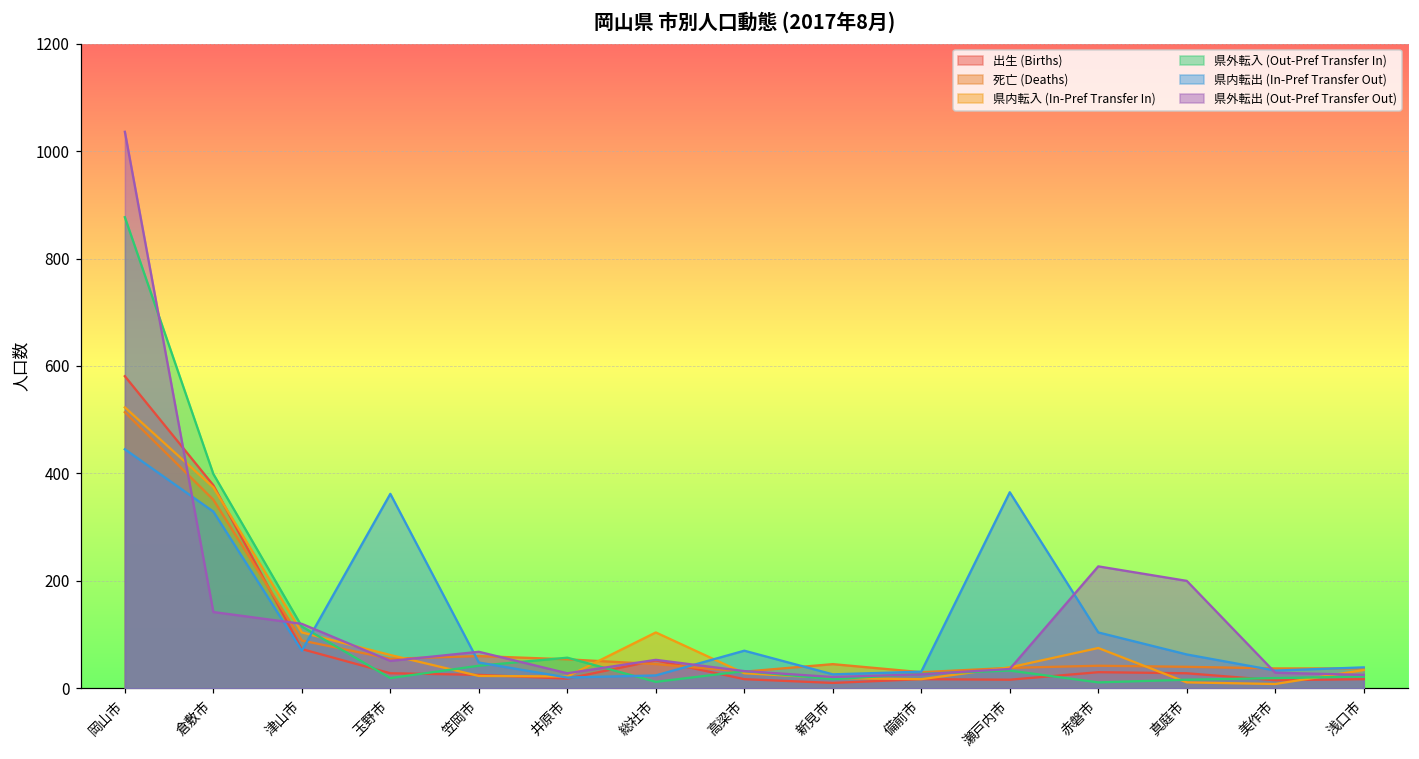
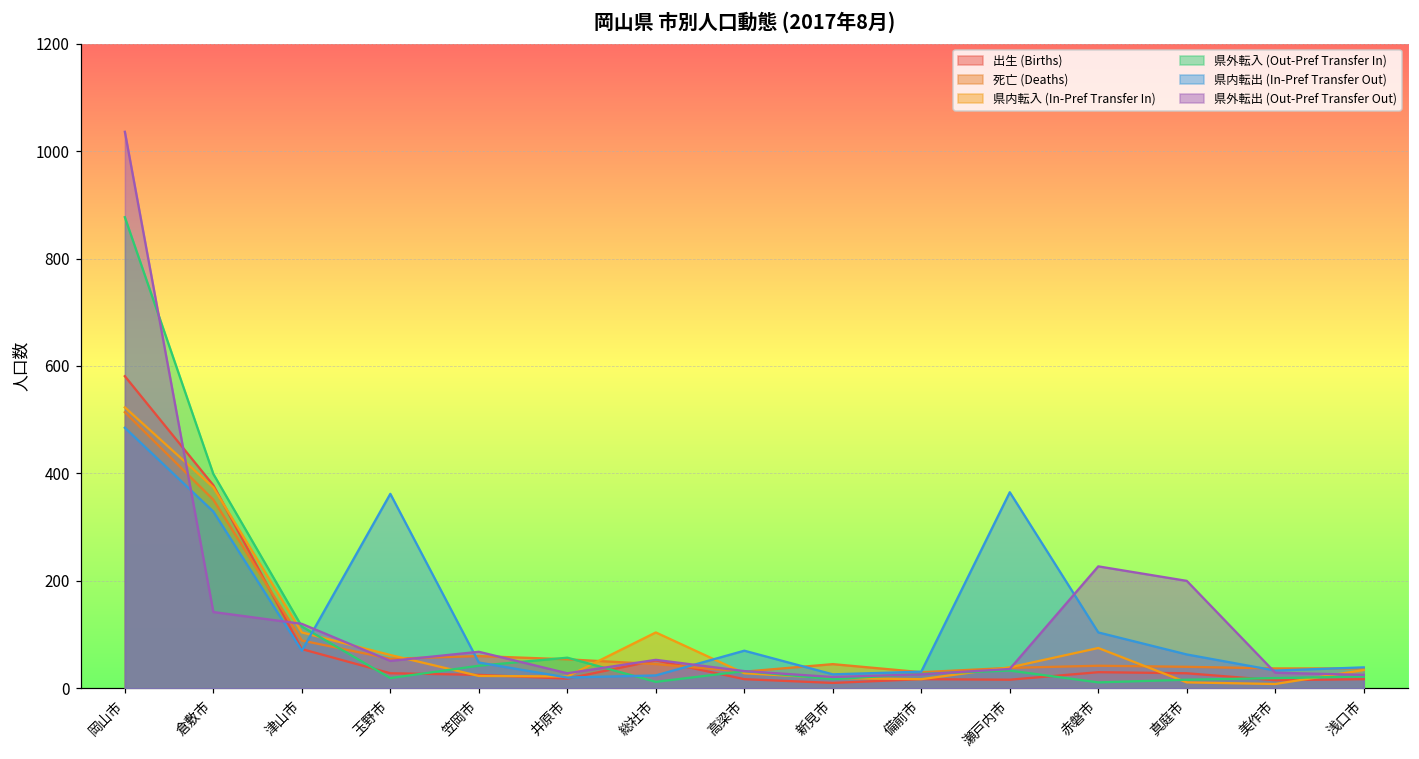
県内転出 (In-Pref Transfer Out), 岡山市: 450 -> 490
